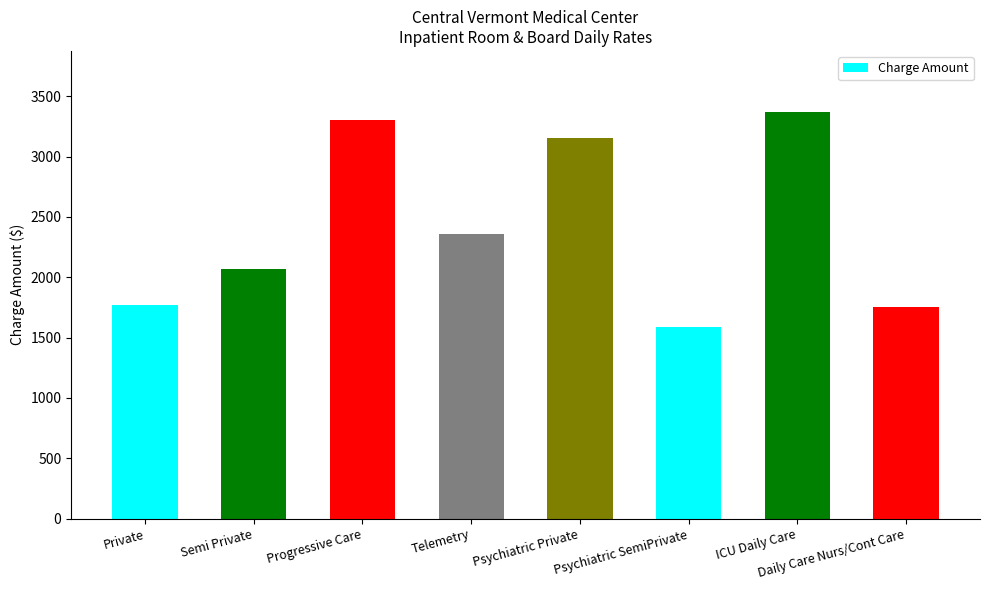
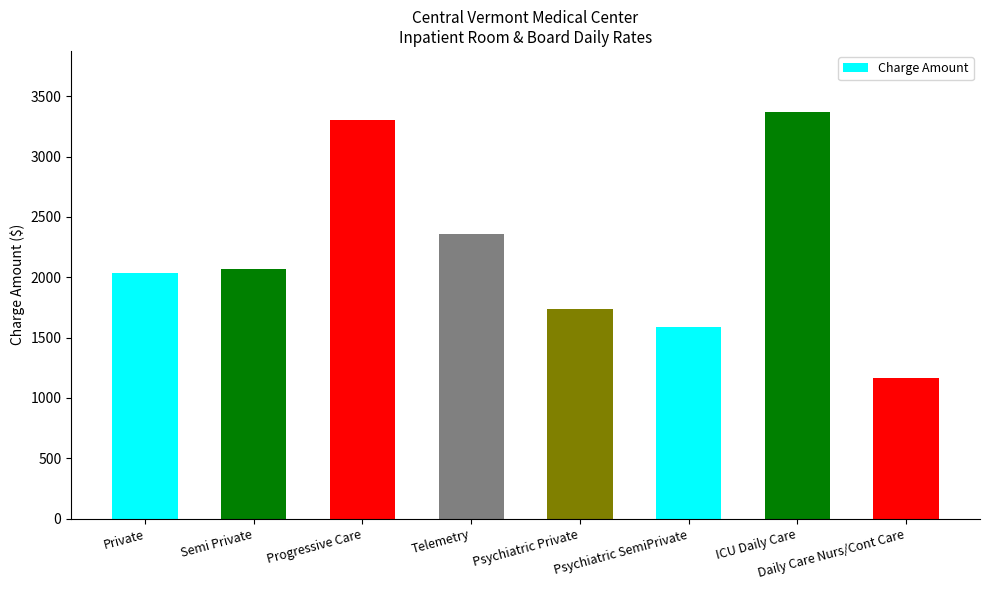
Private: 1770 -> 2040
Psychiatric Private: 3150 -> 1740
Daily Care Nurs/Cont Care: 1750 -> 1170
